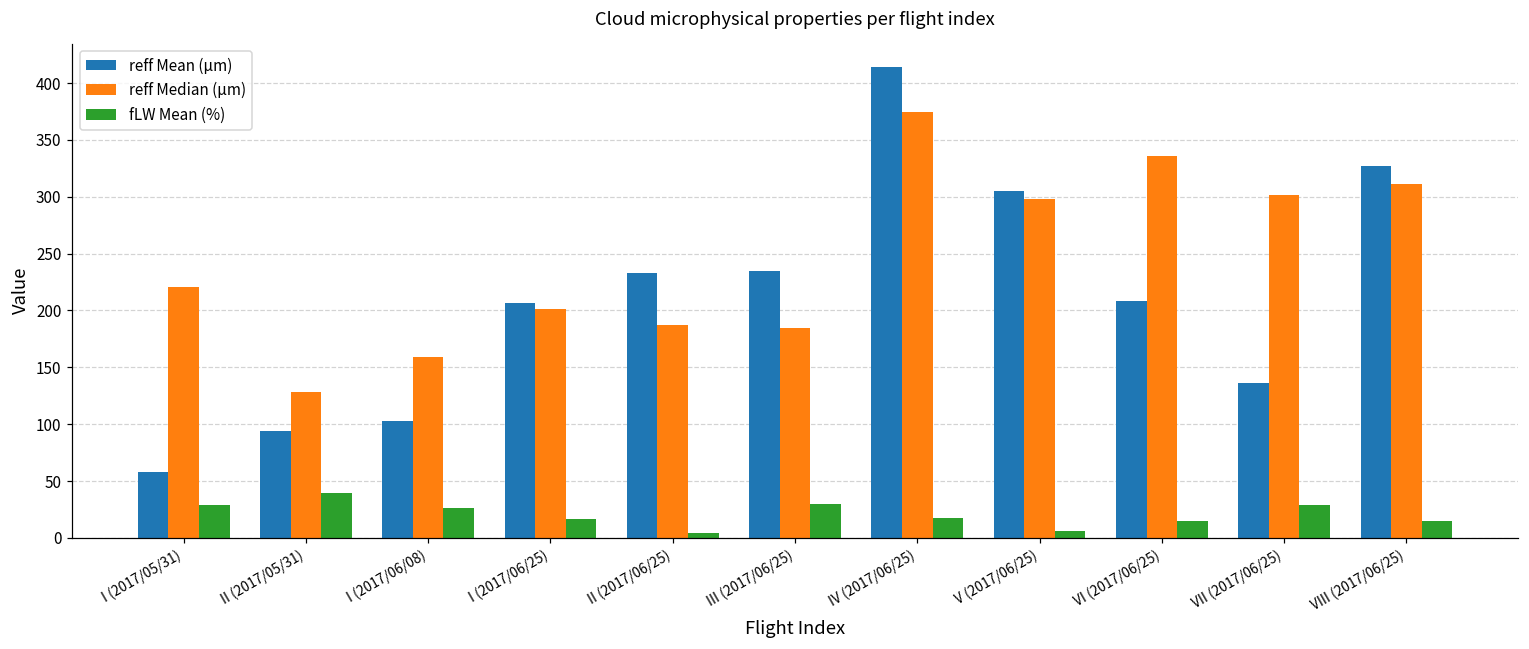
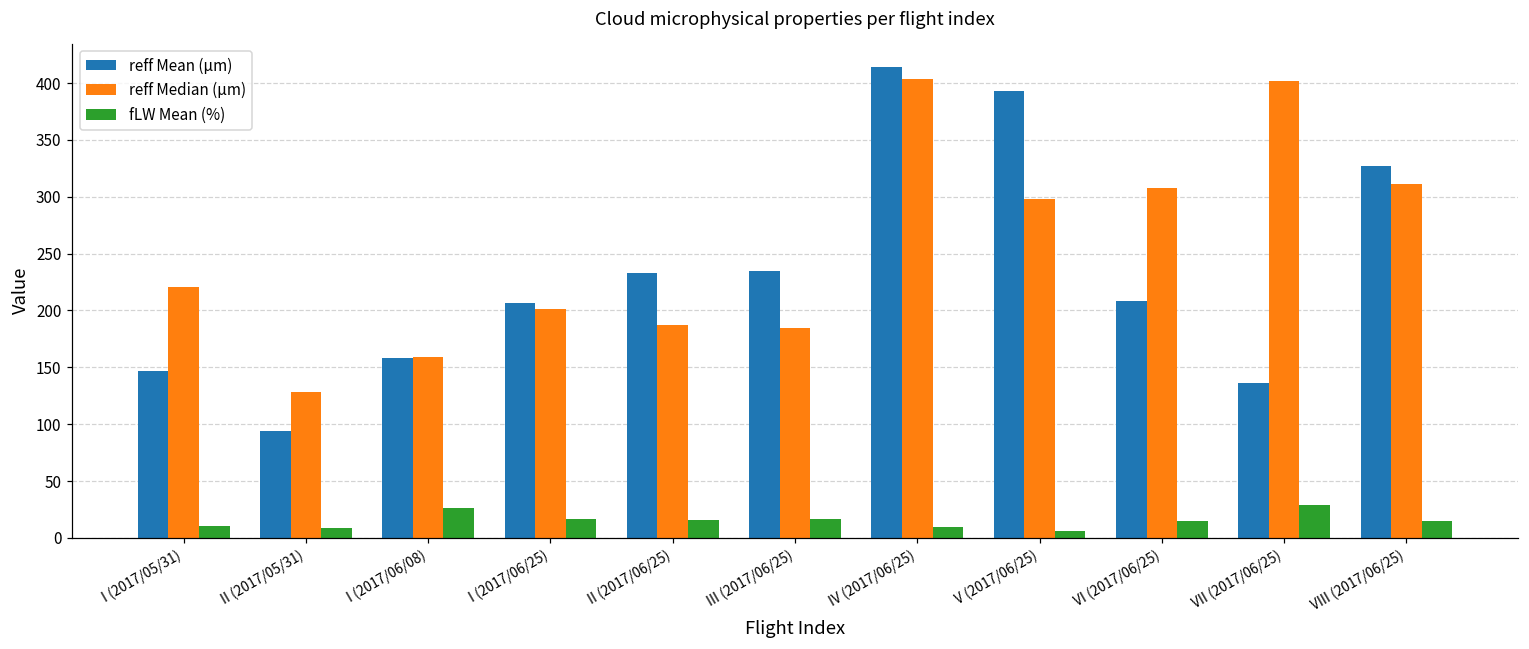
reff Mean (µm), I (2017/05/31): 58 -> 147
fLW Mean (%), I (2017/05/31): 29 -> 10
fLW Mean (%), II (2017/05/31): 40 -> 9
reff Mean (µm), I (2017/06/08): 103 -> 158
fLW Mean (%), II (2017/06/25): 4 -> 16
fLW Mean (%), III (2017/06/25): 30 -> 17
reff Median (µm), IV (2017/06/25): 375 -> 404
fLW Mean (%), IV (2017/06/25): 17 -> 10
reff Mean (µm), V (2017/06/25): 305 -> 393
reff Median (µm), VI (2017/06/25): 336 -> 308
reff Median (µm), VII (2017/06/25): 302 -> 402
